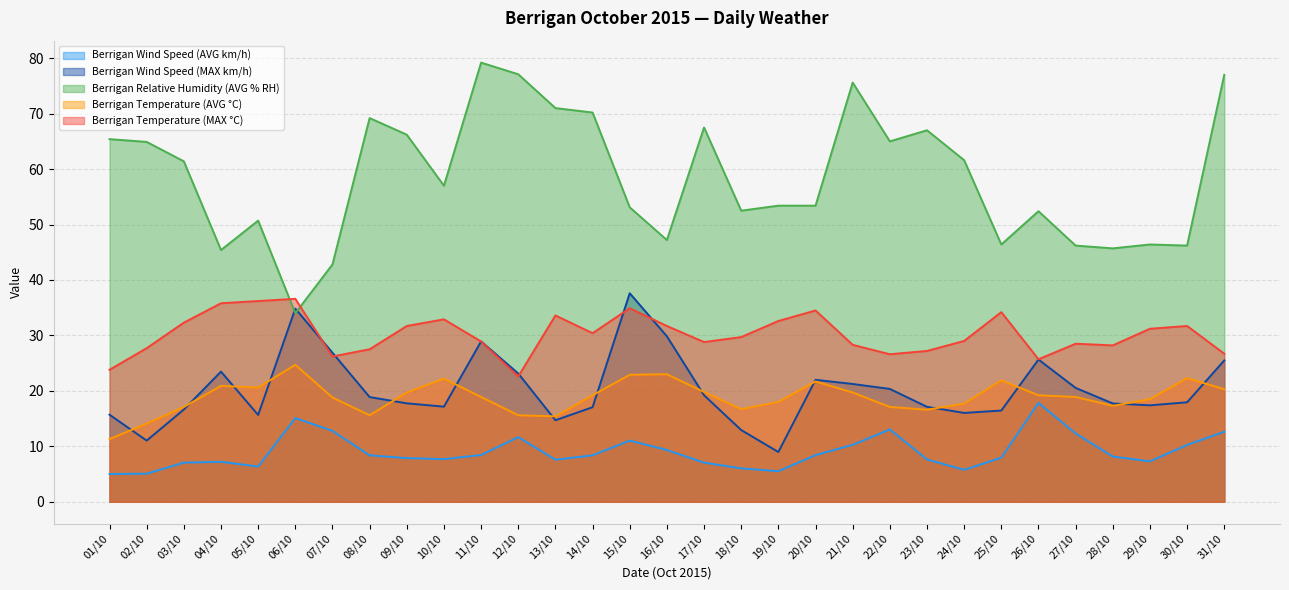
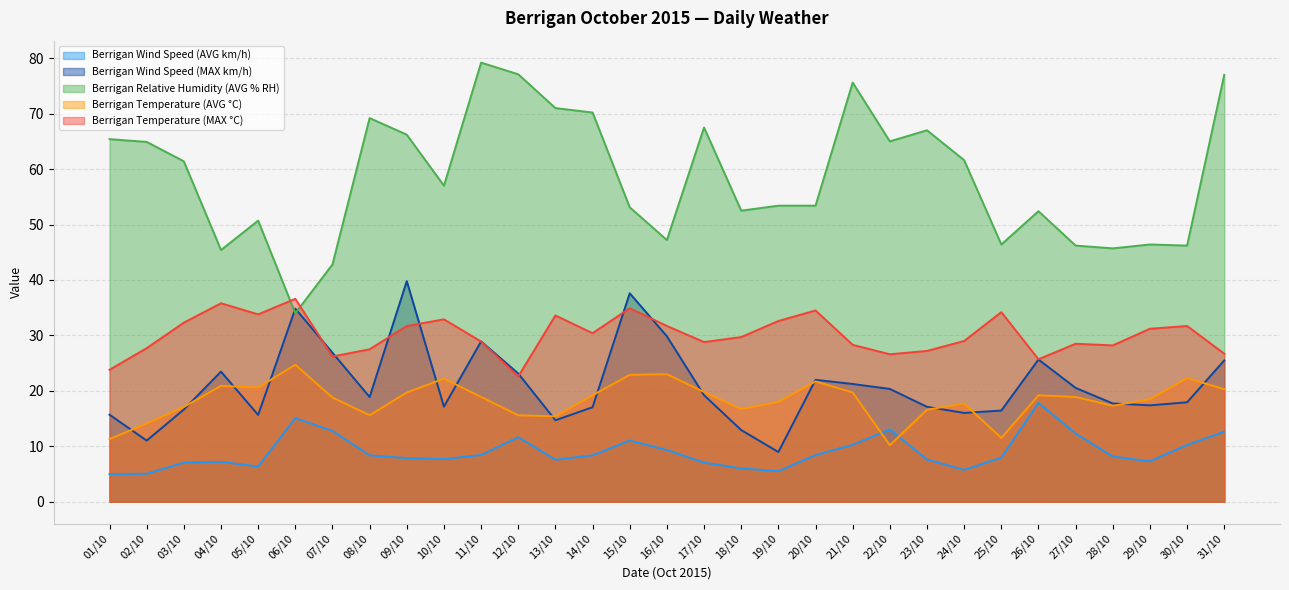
Berrigan Temperature (MAX °C), 05/10: 36 -> 34
Berrigan Wind Speed (MAX km/h), 09/10: 18 -> 40
Berrigan Temperature (AVG °C), 22/10: 17 -> 10
Berrigan Temperature (AVG °C), 25/10: 22 -> 12
